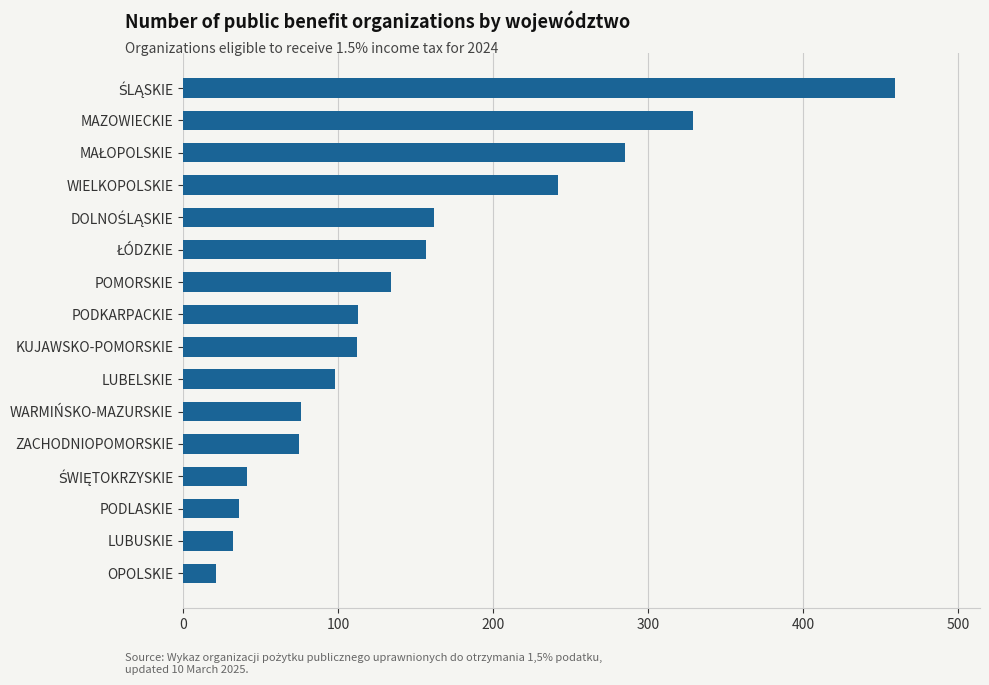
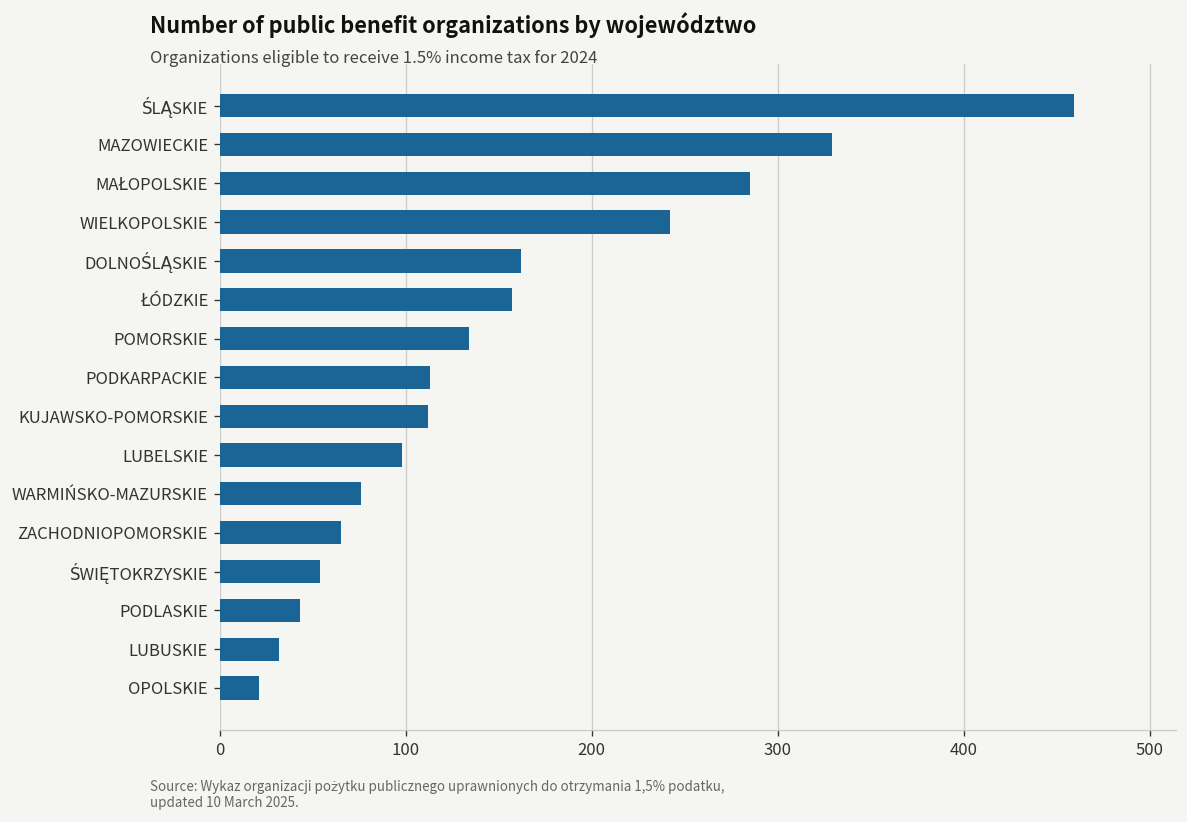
ZACHODNIOPOMORSKIE: 75 -> 65
ŚWIĘTOKRZYSKIE: 41 -> 54
PODLASKIE: 36 -> 43
